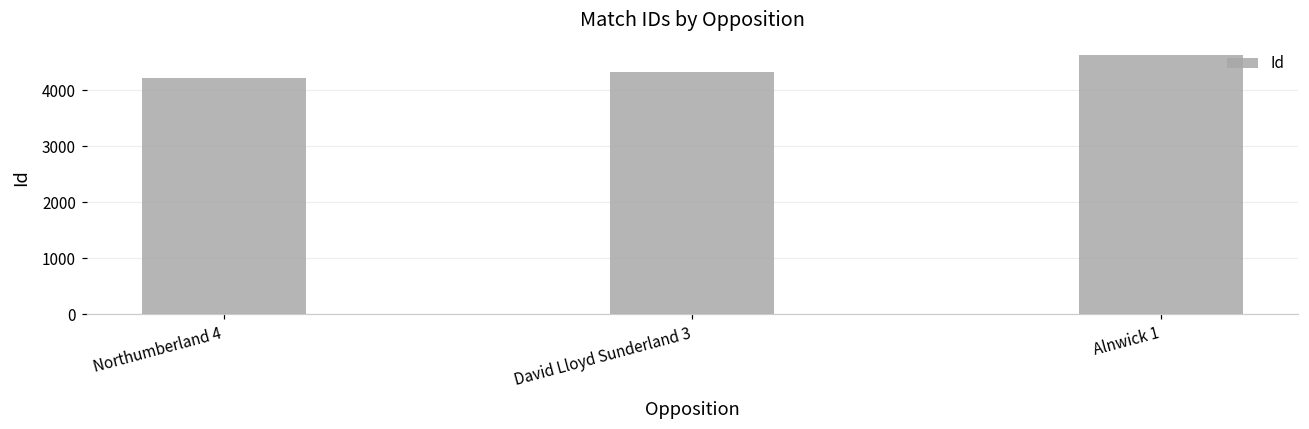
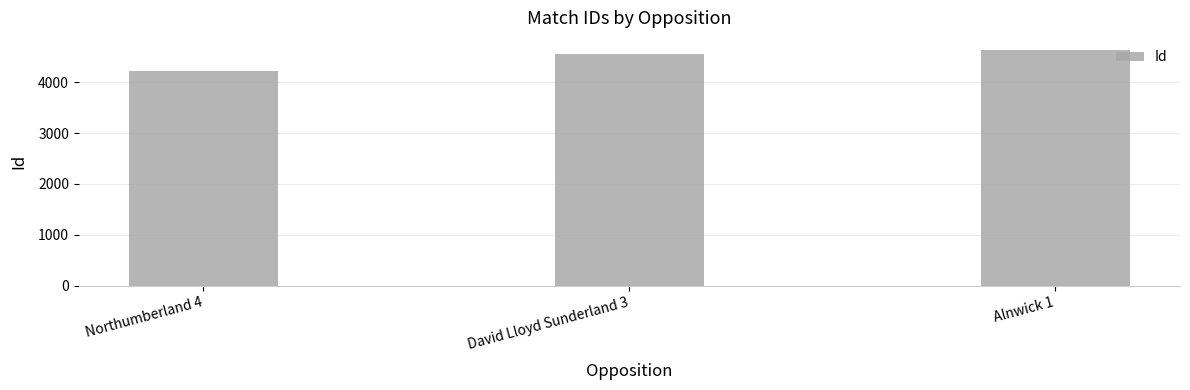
David Lloyd Sunderland 3: 4300 -> 4600
